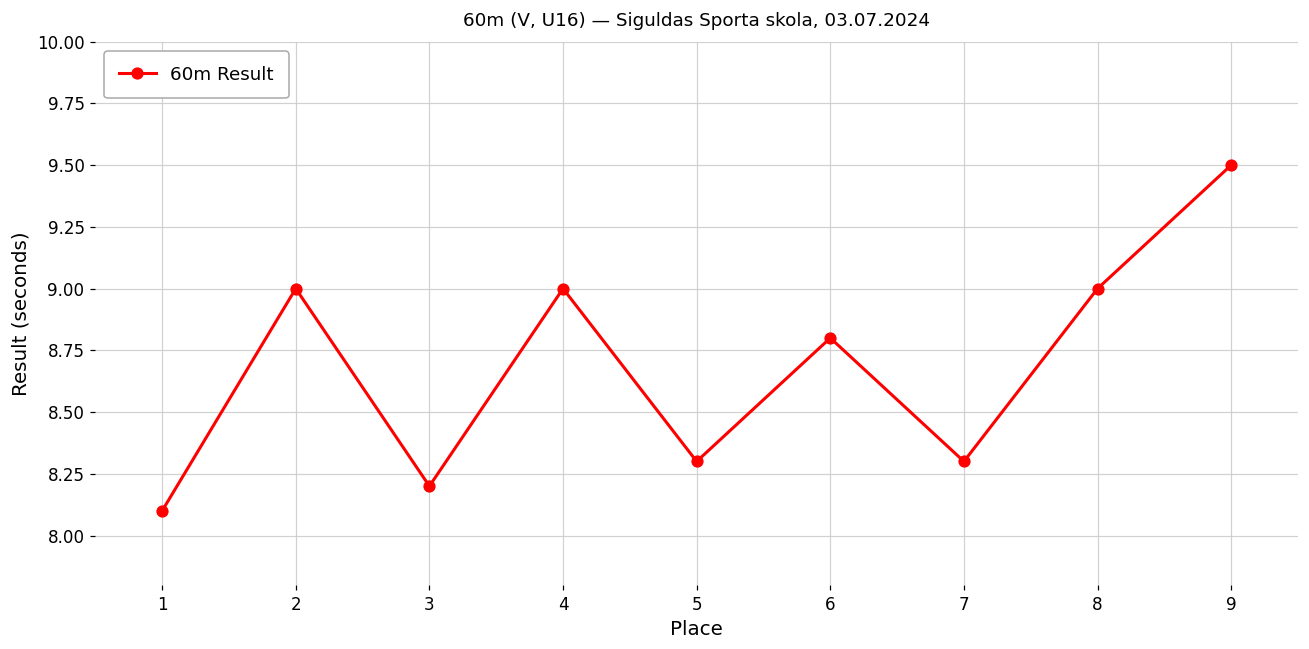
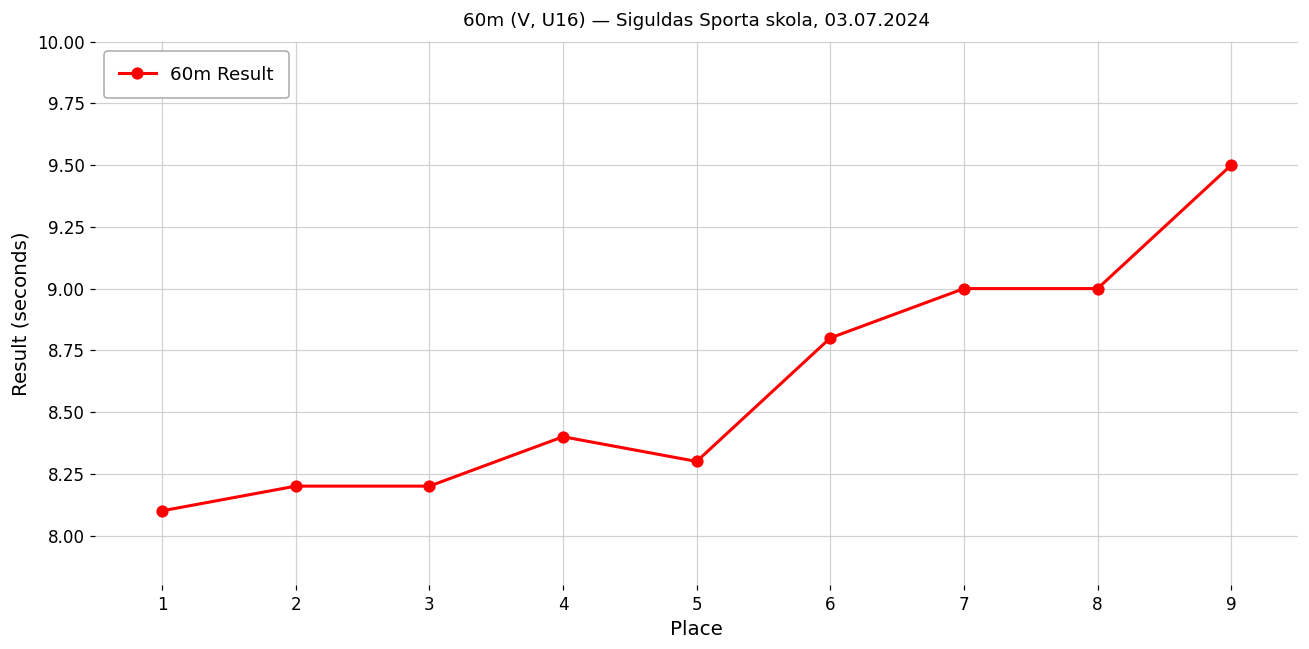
2: 9.0 -> 8.2
4: 9.0 -> 8.4
7: 8.3 -> 9.0
